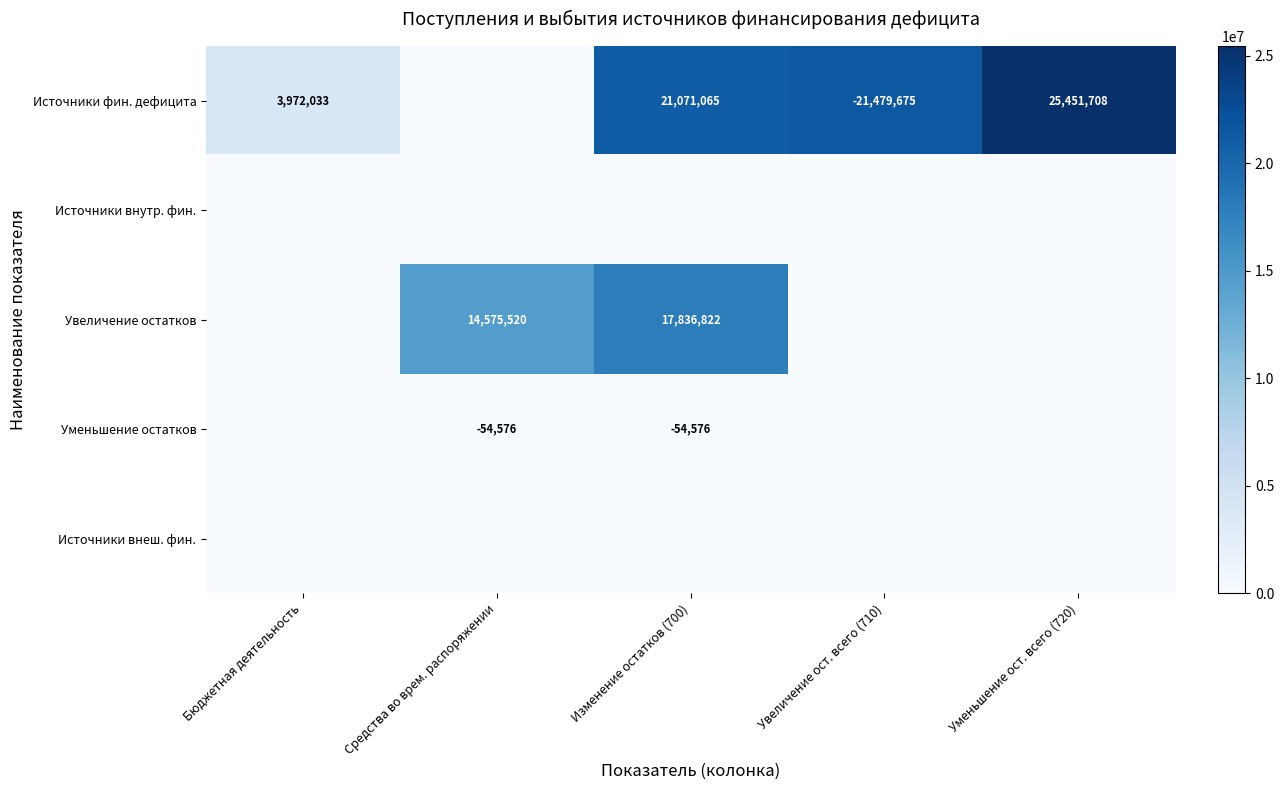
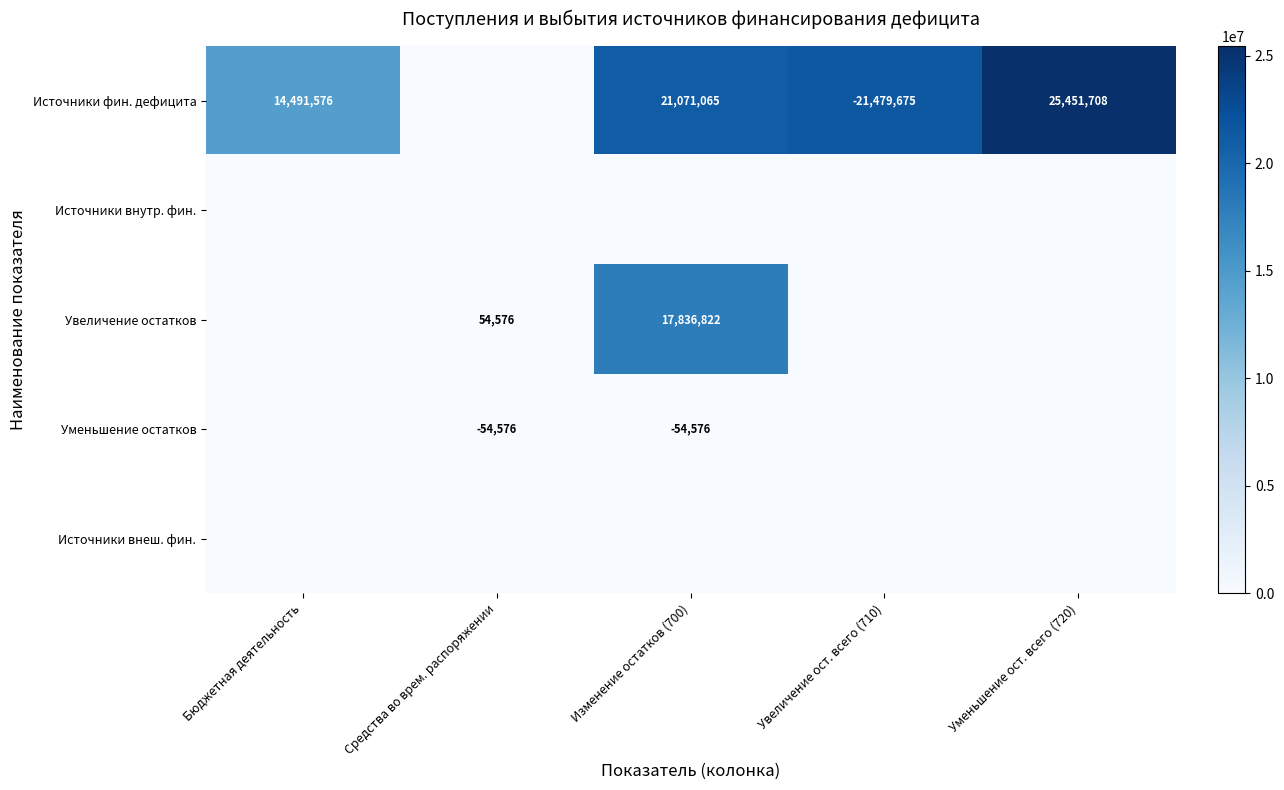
Источники фин. дефицита, Бюджетная деятельность: 3,972,033 -> 14,491,576
Увеличение остатков, Средства во врем. распоряжении: 14,575,520 -> 54,576
